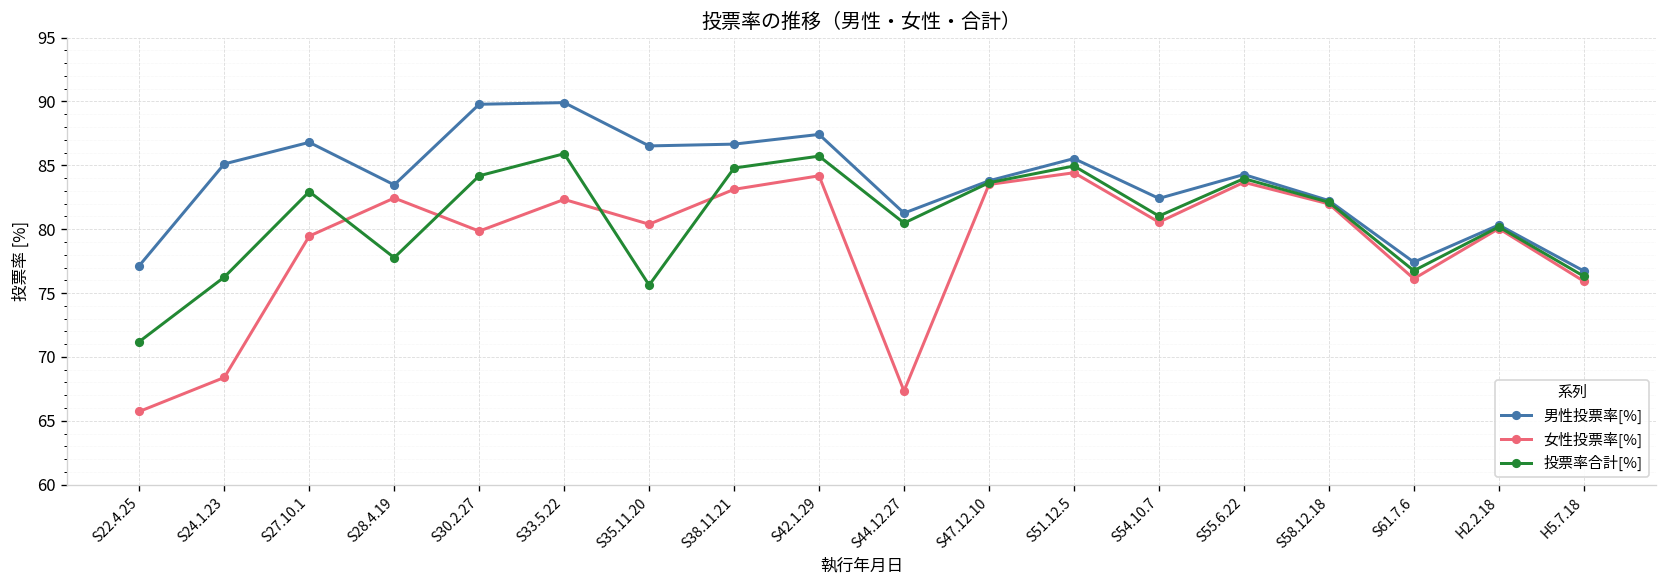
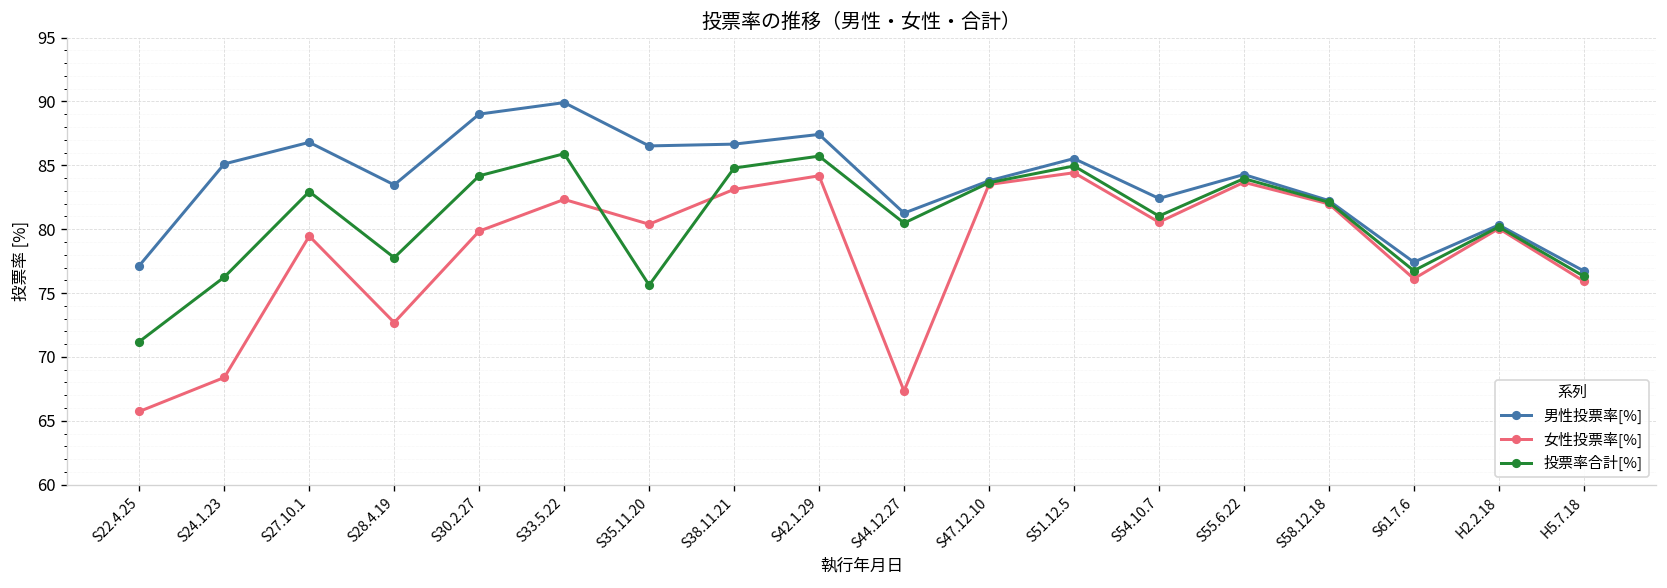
女性投票率[%], S28.4.19: 82.4 -> 72.7
男性投票率[%], S30.2.27: 89.8 -> 89.0
